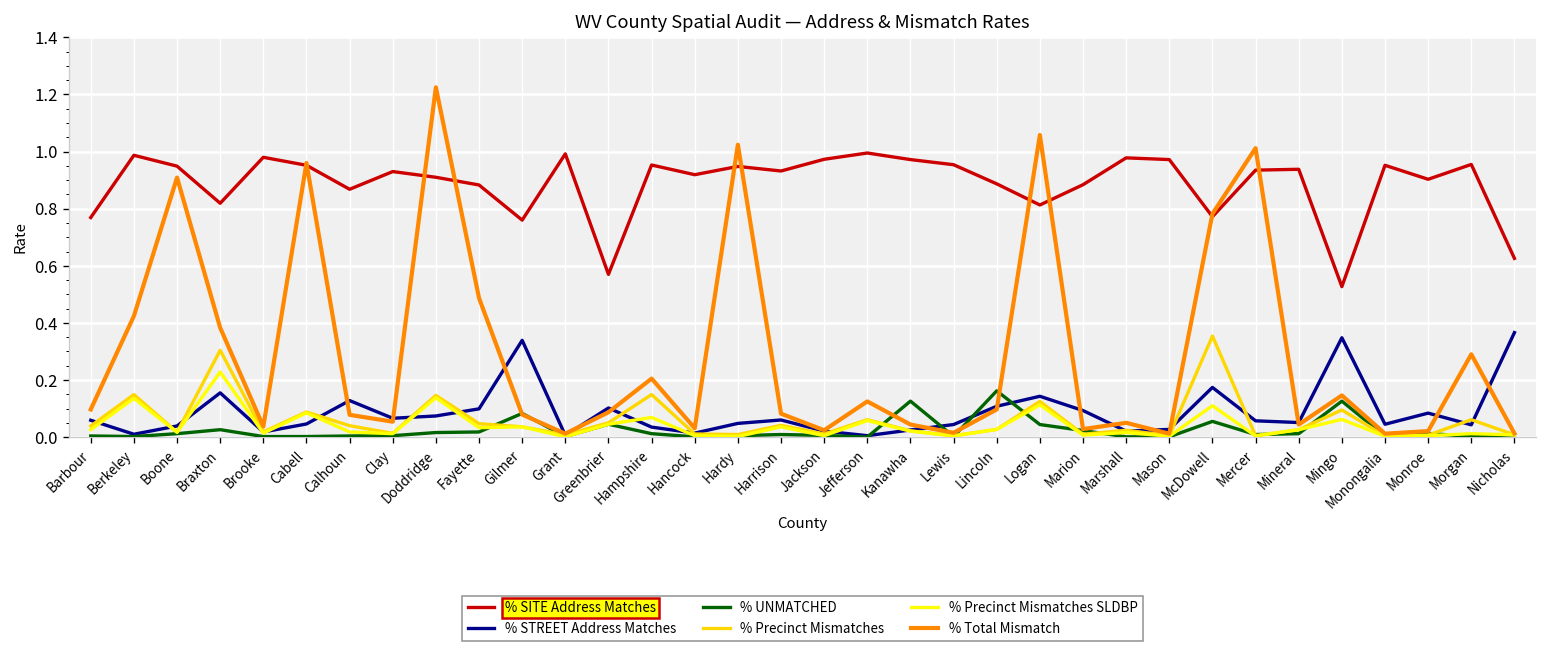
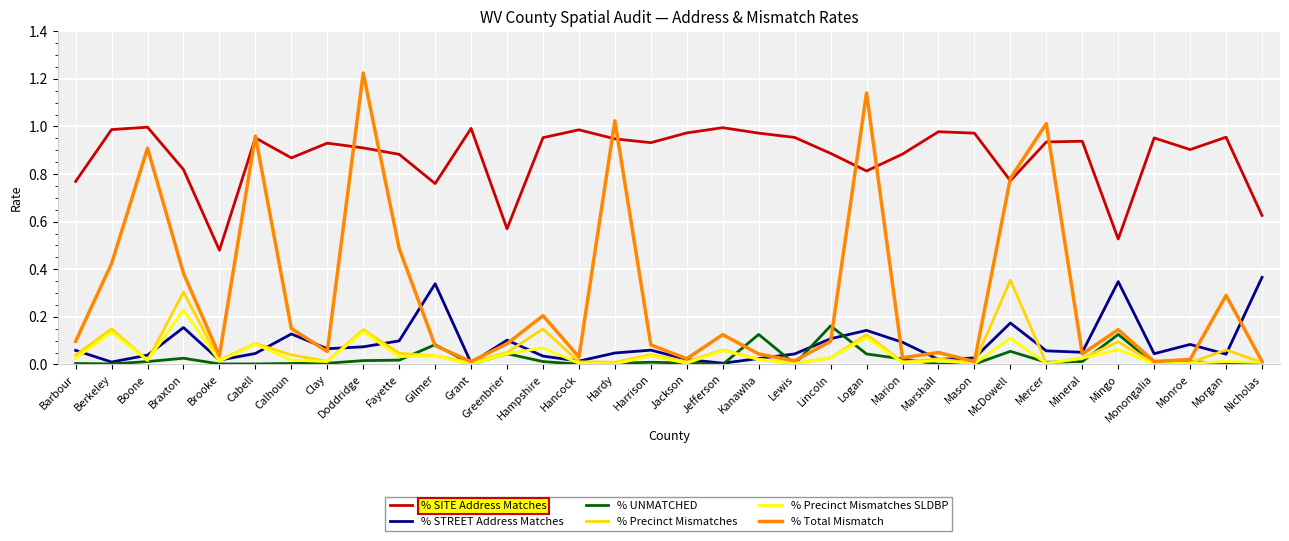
% SITE Address Matches, Boone: 0.95 -> 1.00
% SITE Address Matches, Brooke: 0.98 -> 0.48
% Total Mismatch, Calhoun: 0.08 -> 0.15
% SITE Address Matches, Hancock: 0.92 -> 0.99
% Total Mismatch, Logan: 1.06 -> 1.14
